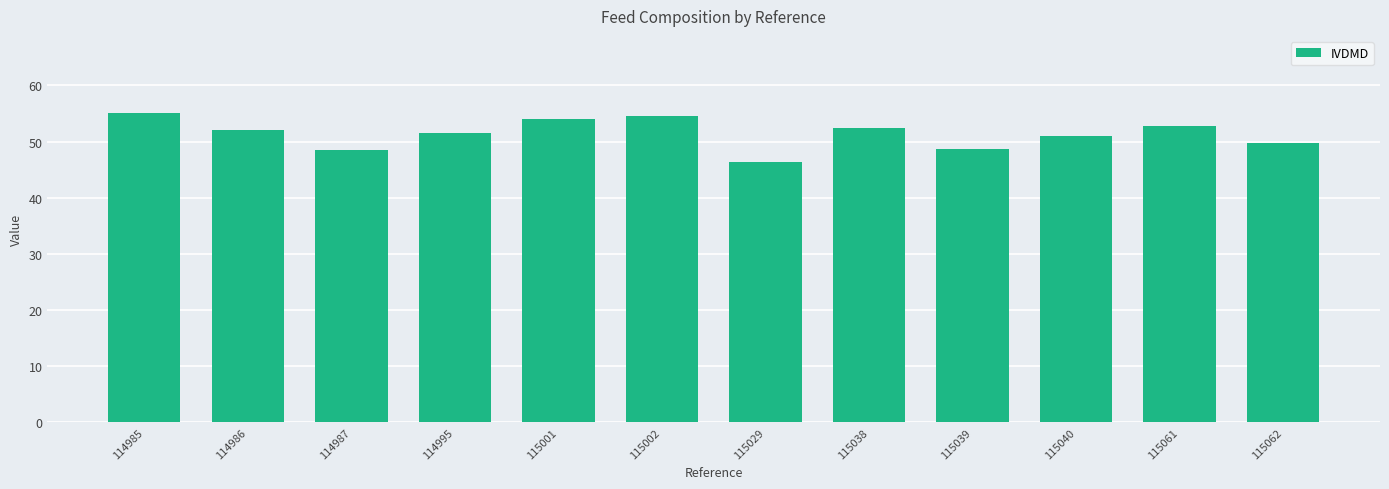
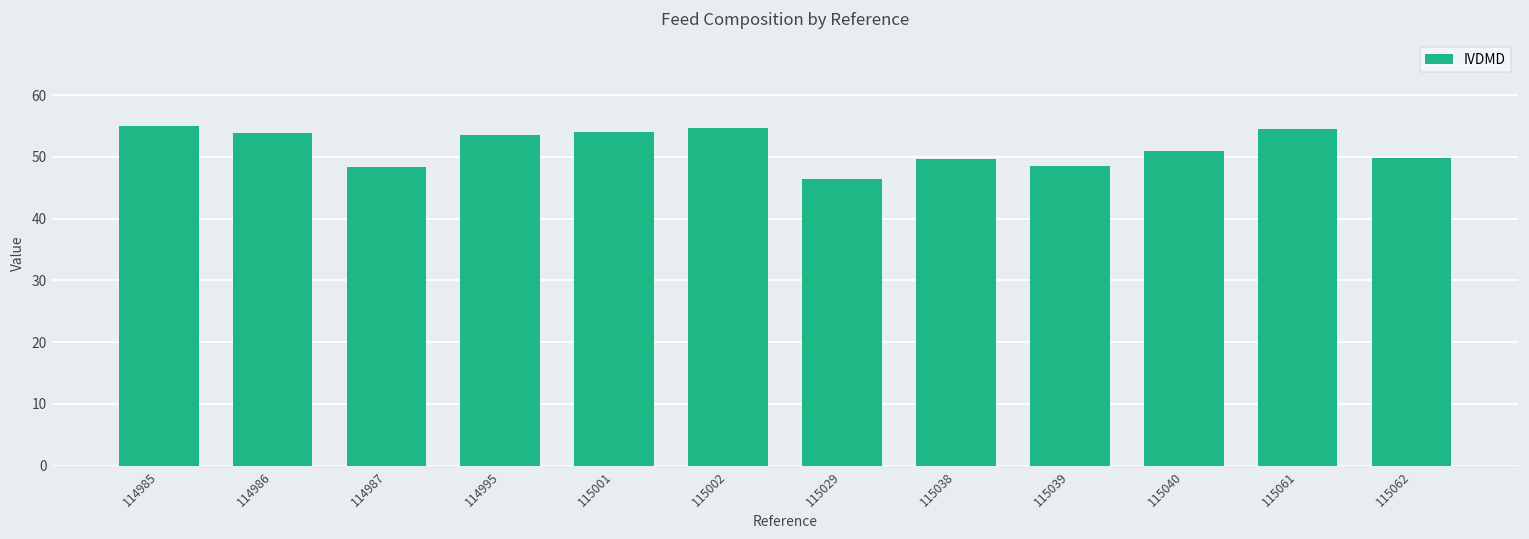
114986: 52 -> 54
114995: 52 -> 54
115038: 52 -> 50
115061: 53 -> 54
